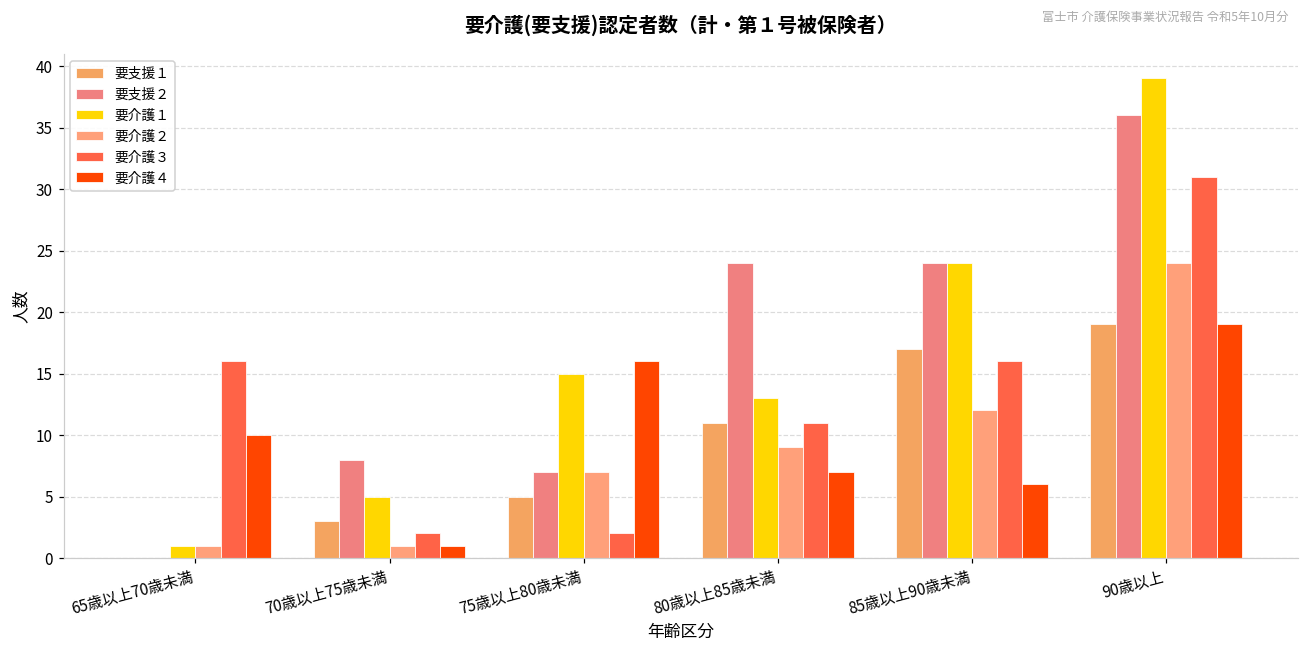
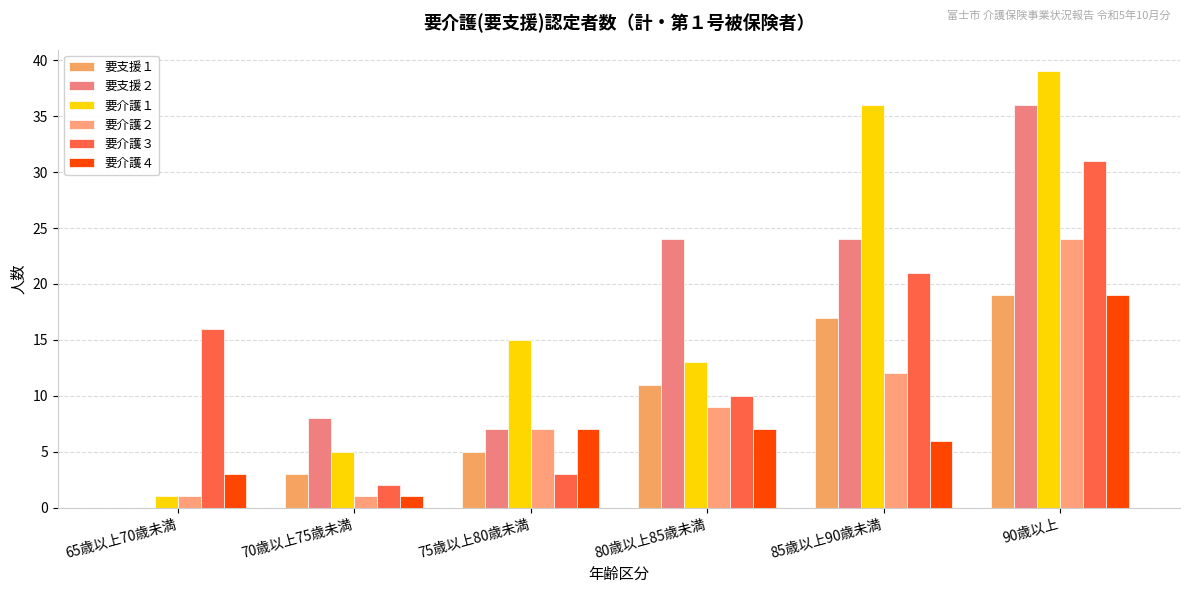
要介護４, 65歳以上70歳未満: 10 -> 3
要介護３, 75歳以上80歳未満: 2 -> 3
要介護４, 75歳以上80歳未満: 16 -> 7
要介護３, 80歳以上85歳未満: 11 -> 10
要介護１, 85歳以上90歳未満: 24 -> 36
要介護３, 85歳以上90歳未満: 16 -> 21
